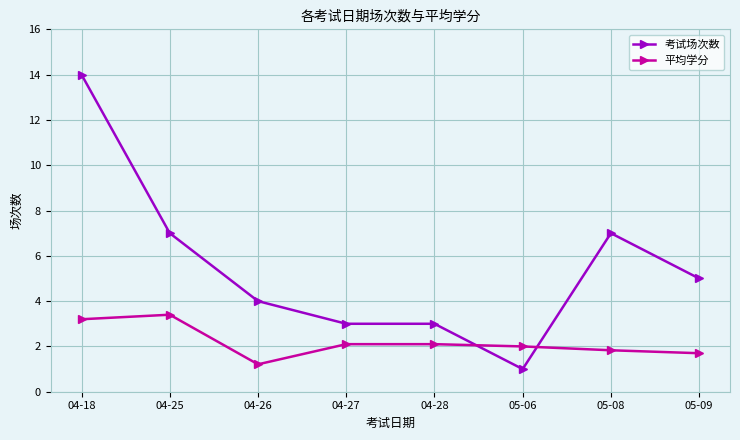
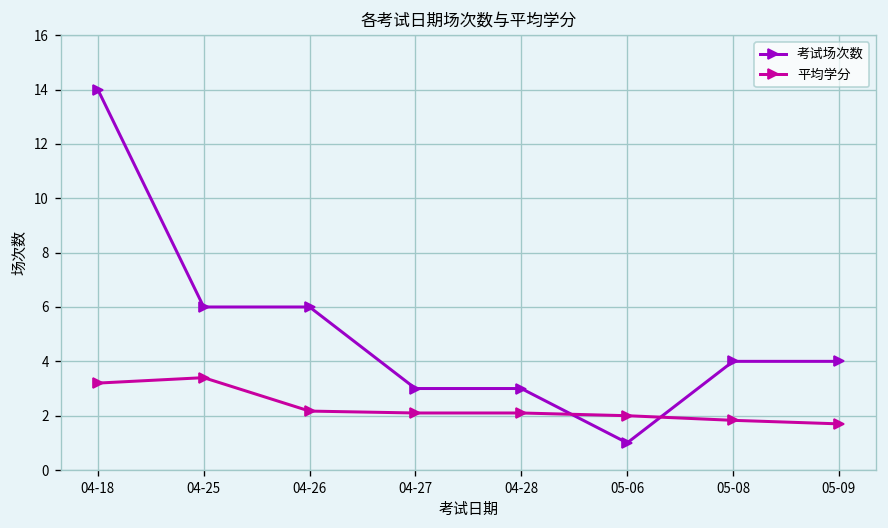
考试场次数, 04-25: 7 -> 6
考试场次数, 04-26: 4 -> 6
平均学分, 04-26: 1.2 -> 2.2
考试场次数, 05-08: 7 -> 4
考试场次数, 05-09: 5 -> 4
